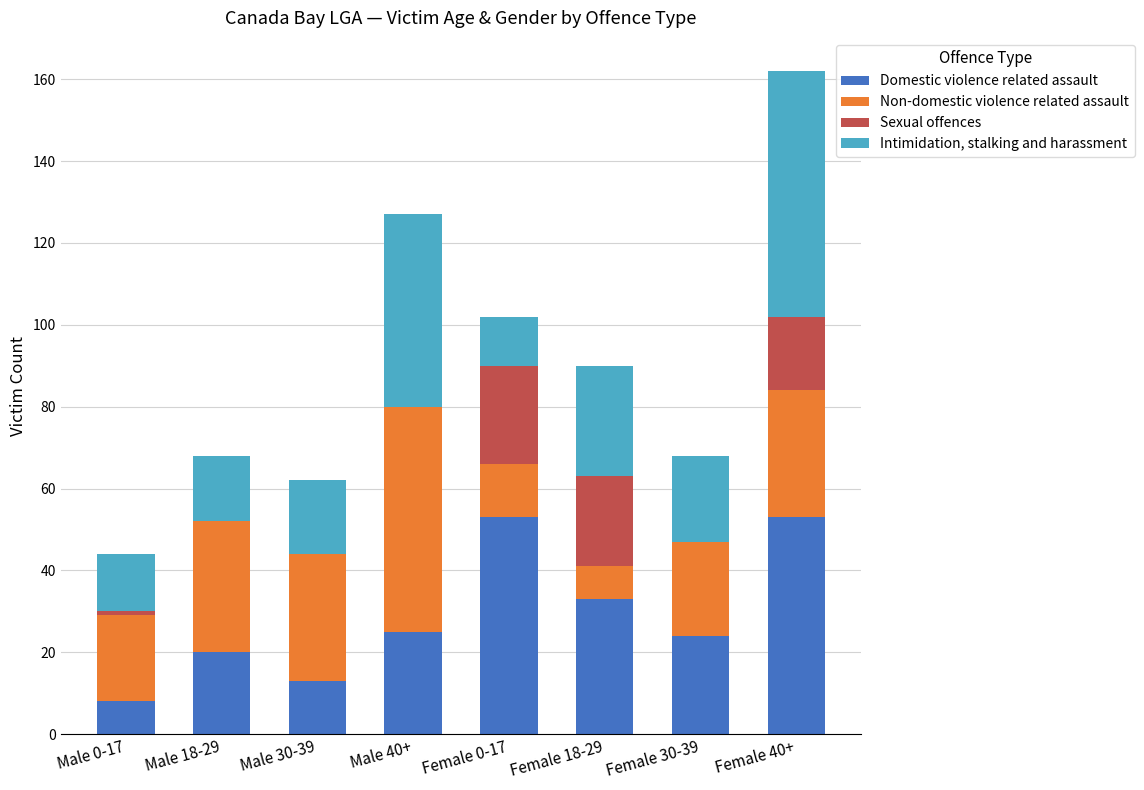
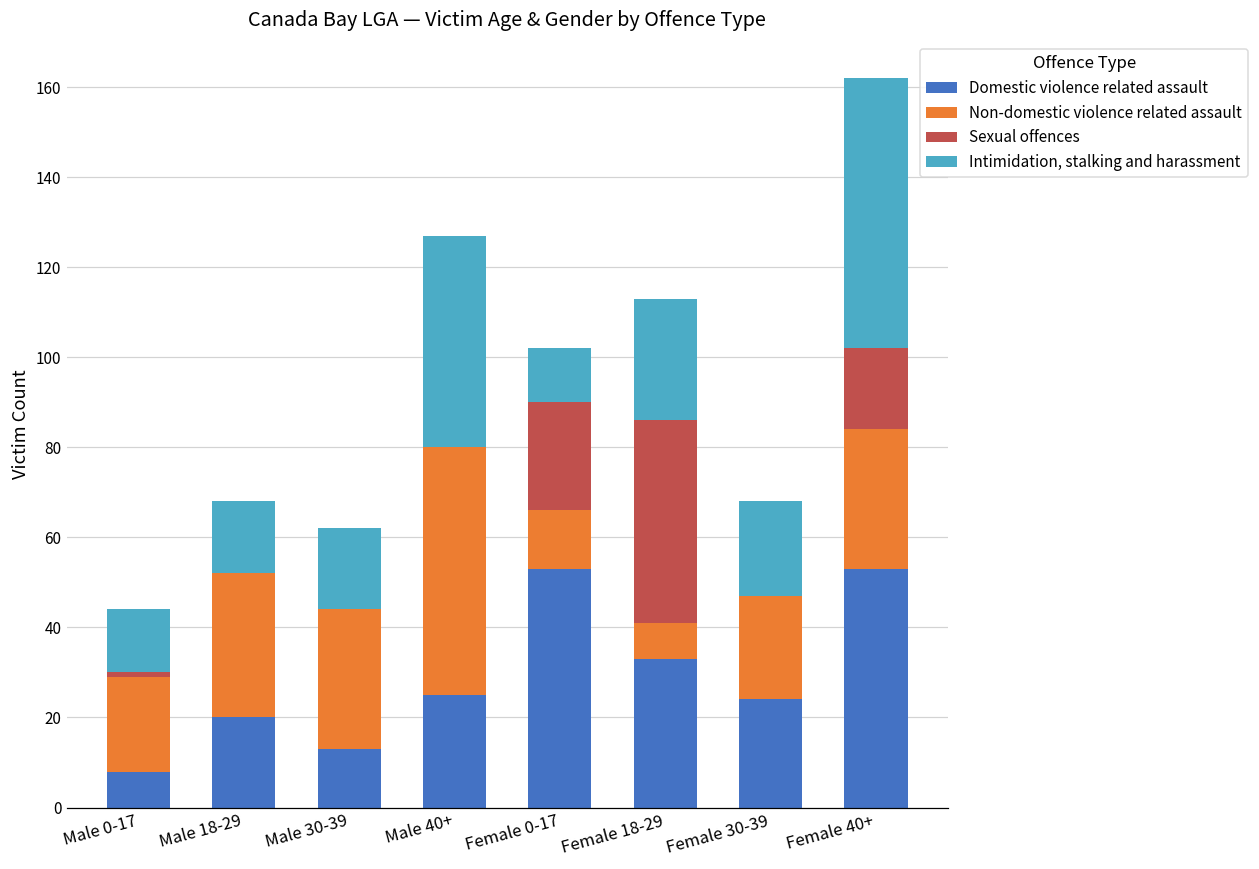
Sexual offences, Female 18-29: 22 -> 45
